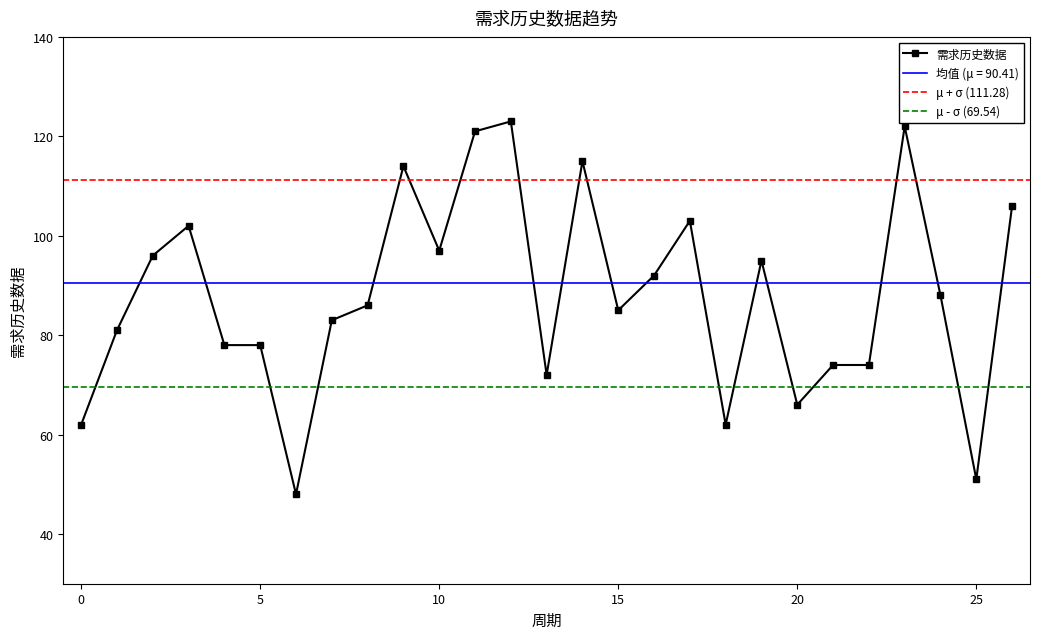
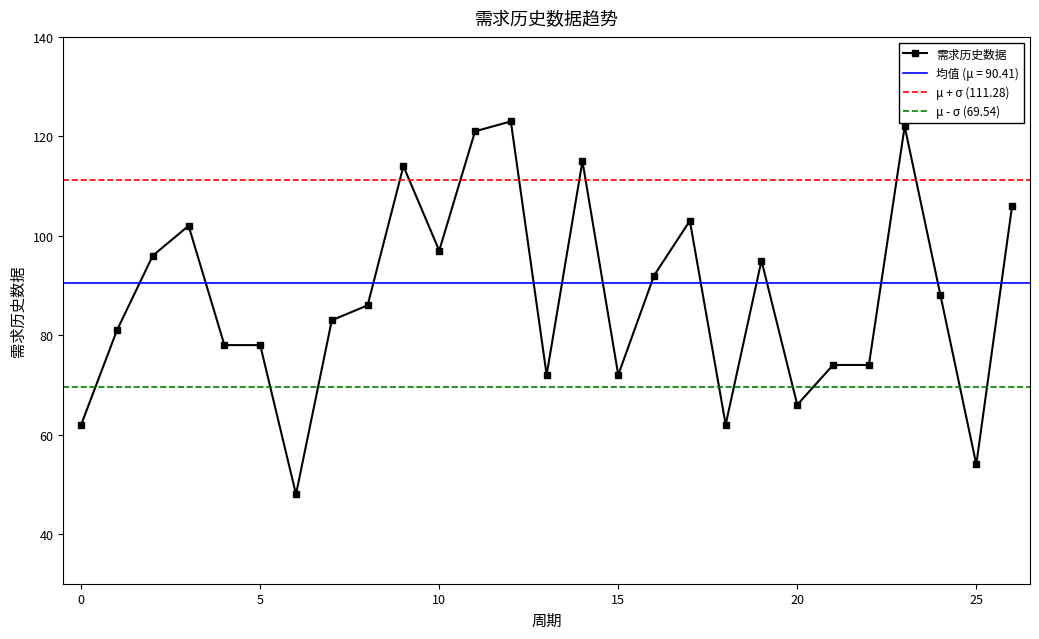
15: 85 -> 72
25: 51 -> 54
